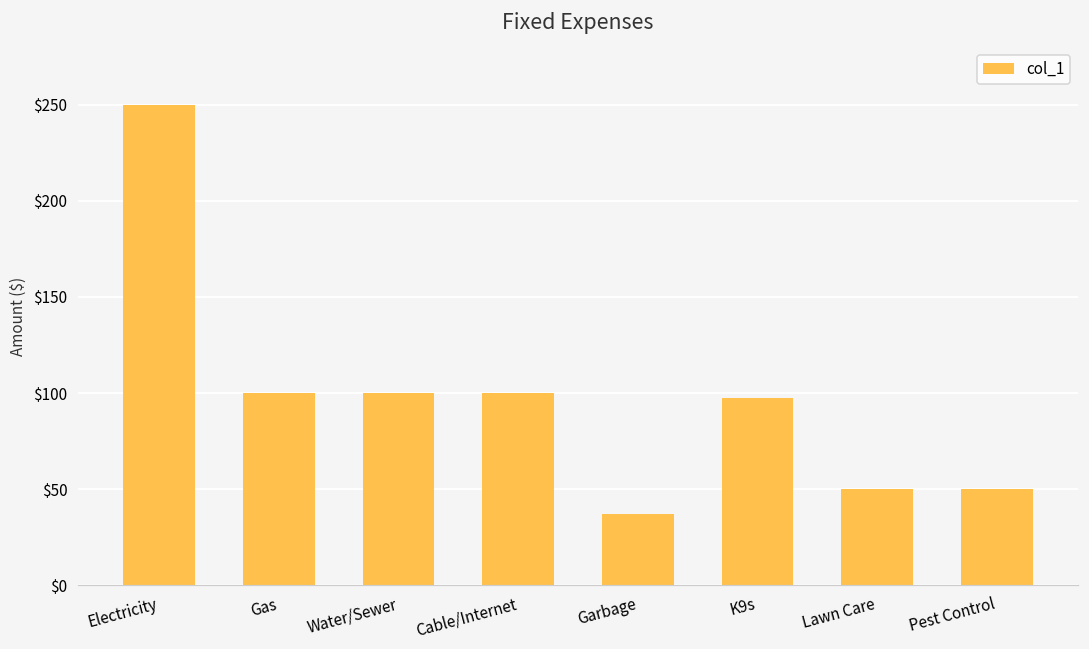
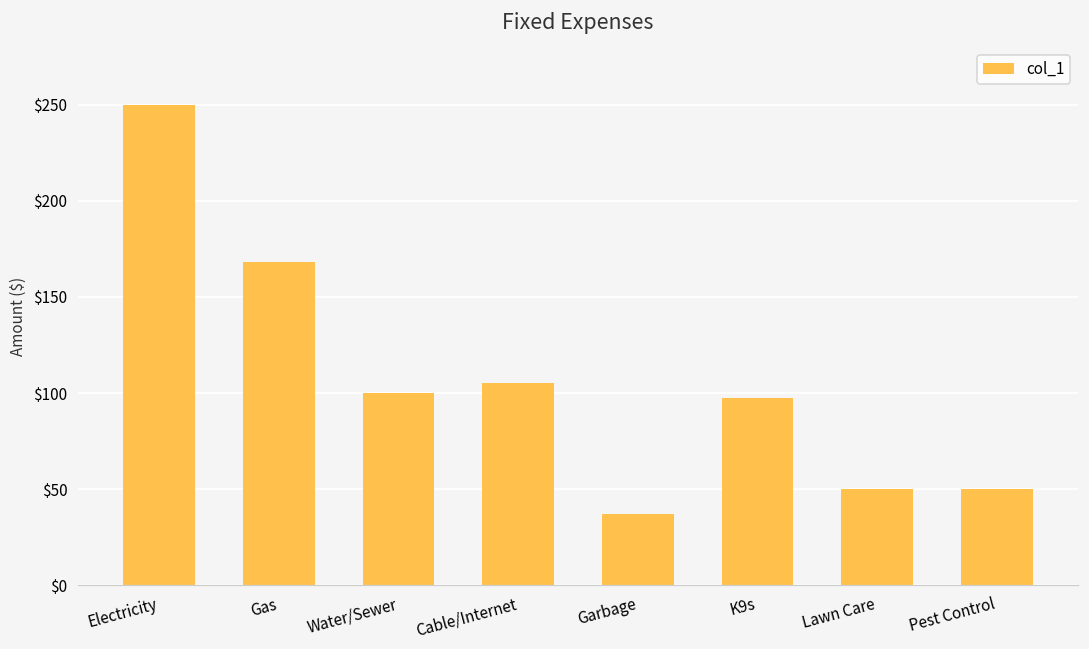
Gas: $100 -> $168
Cable/Internet: $100 -> $106
